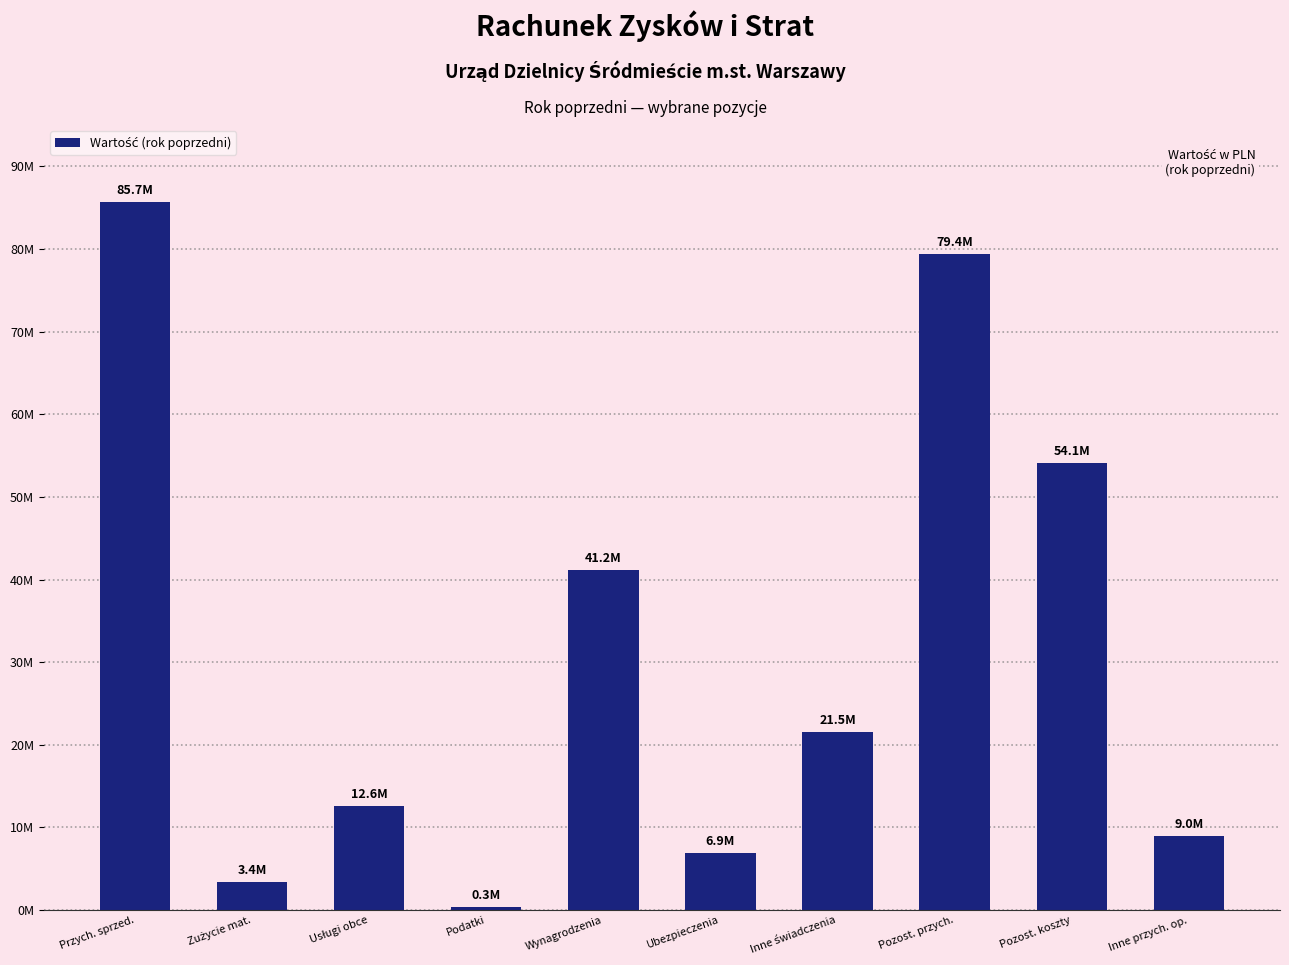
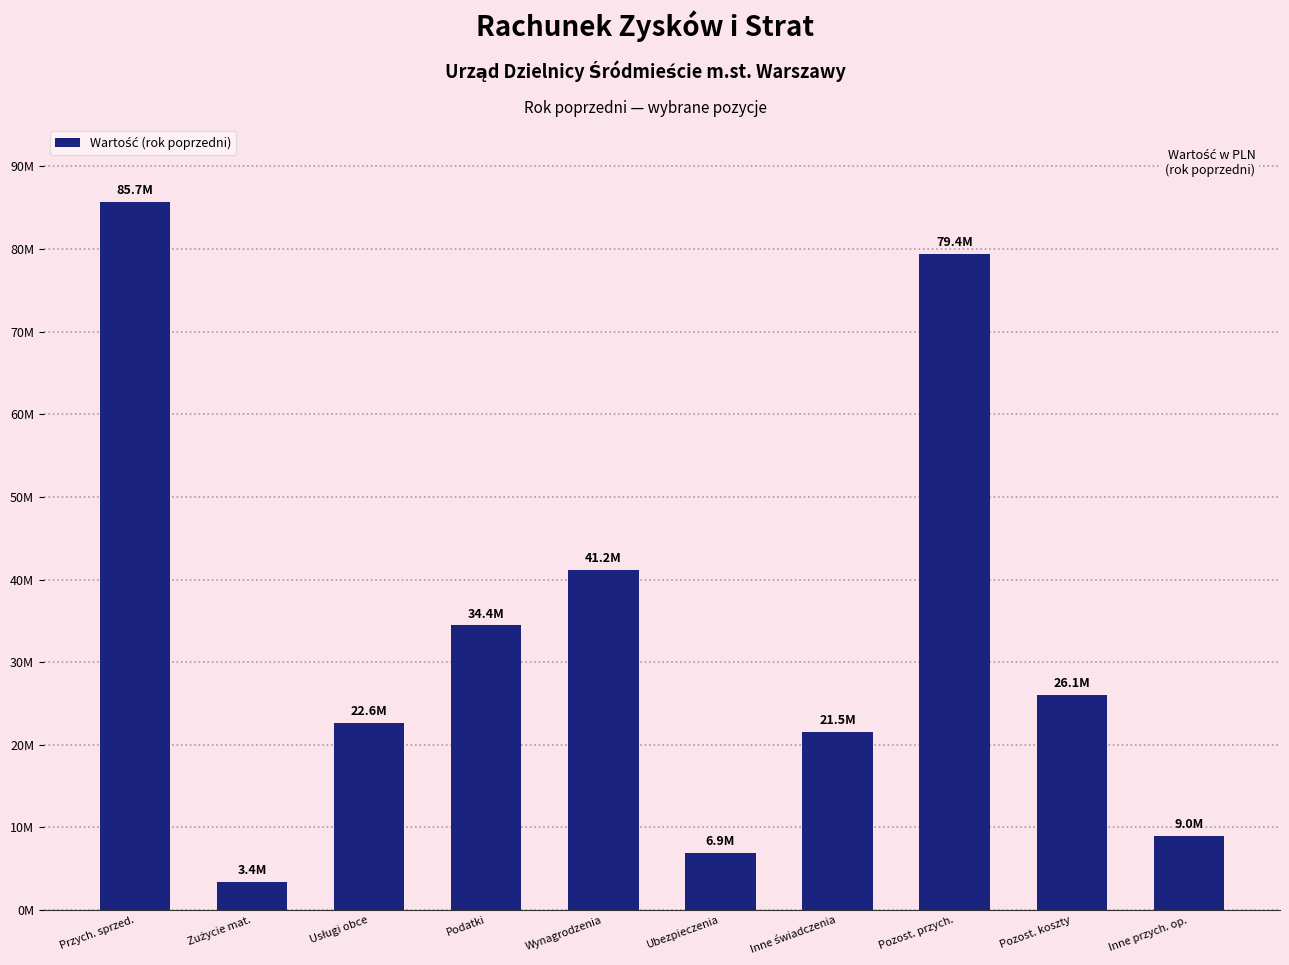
Usługi obce: 12.6M -> 22.6M
Podatki: 0.3M -> 34.4M
Pozost. koszty: 54.1M -> 26.1M
